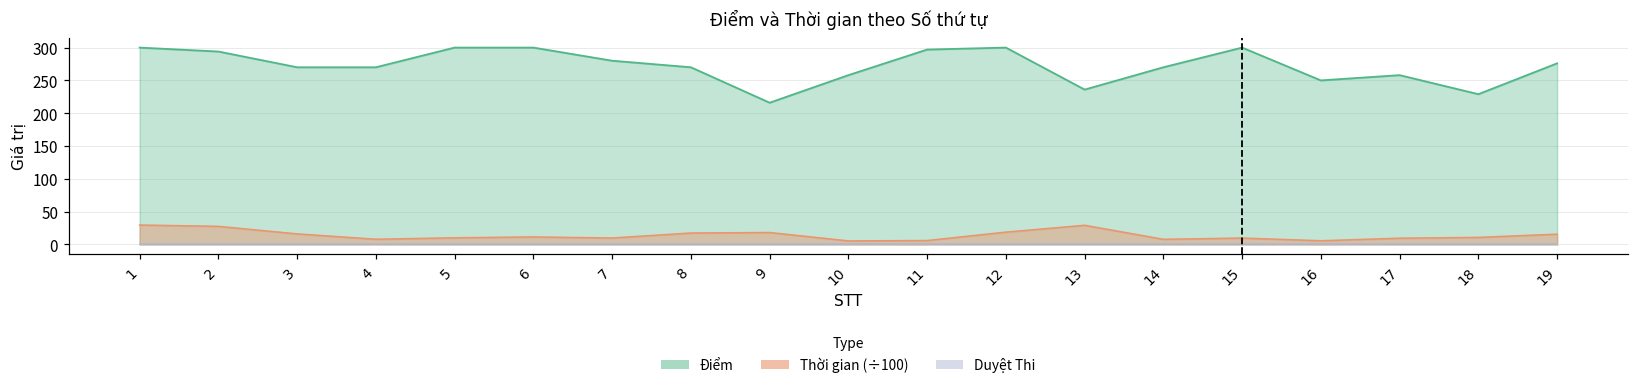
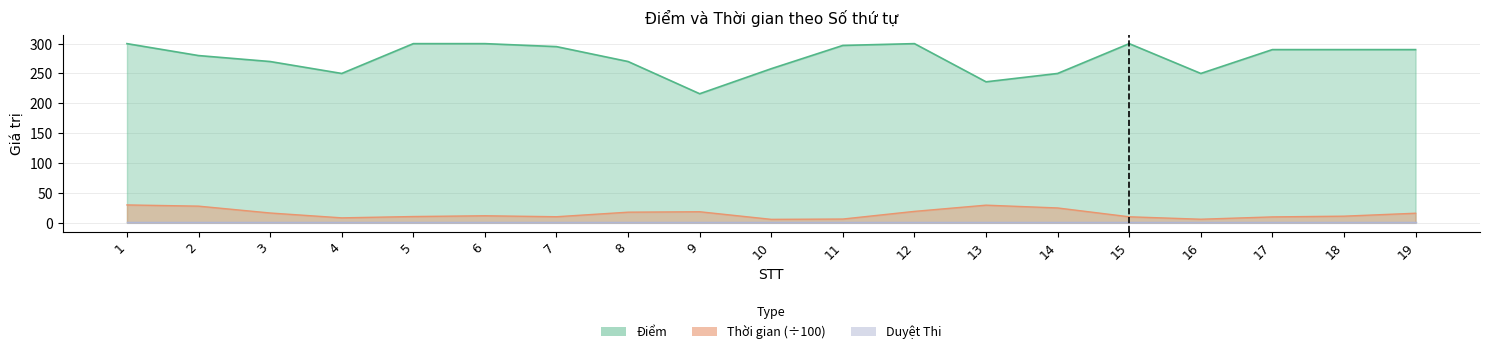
Điểm, 2: 290 -> 280
Điểm, 4: 270 -> 250
Điểm, 7: 280 -> 300
Điểm, 14: 270 -> 250
Thời gian (÷100), 14: 10 -> 20
Điểm, 17: 260 -> 290
Điểm, 18: 230 -> 290
Điểm, 19: 280 -> 290
